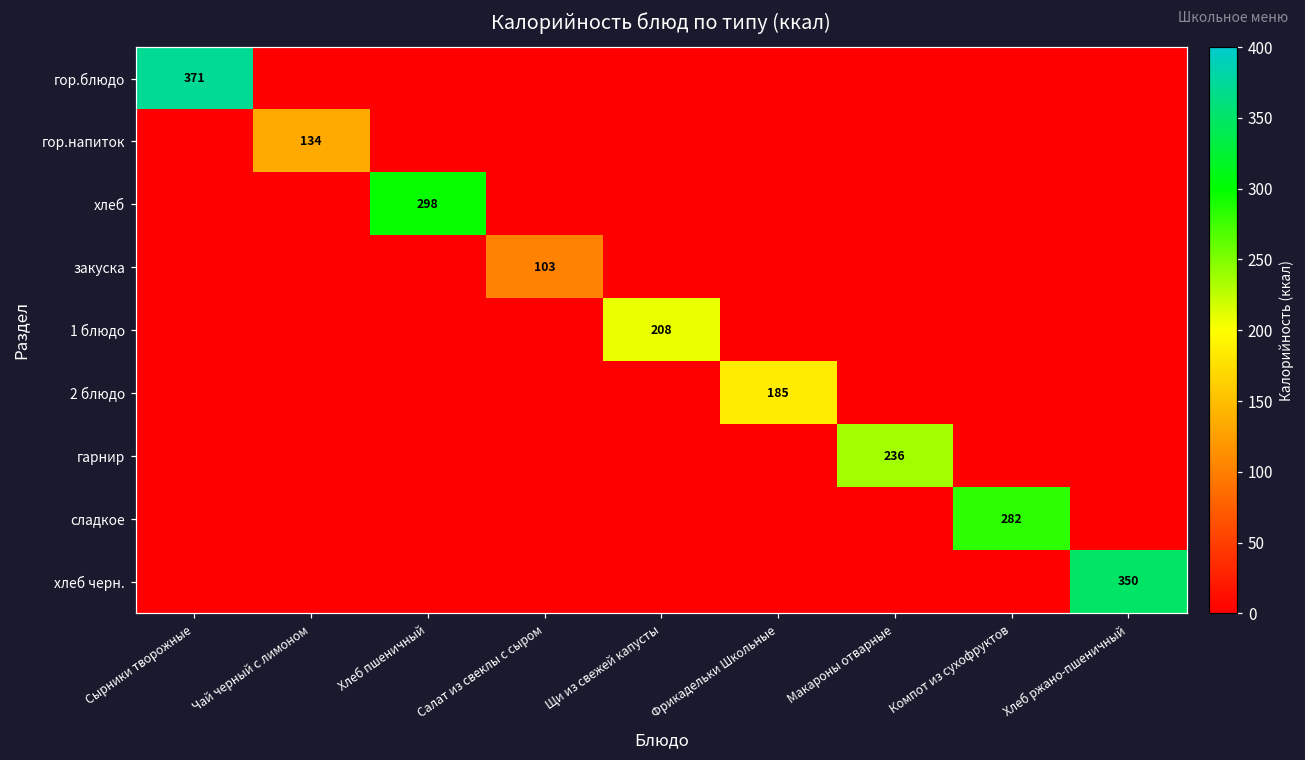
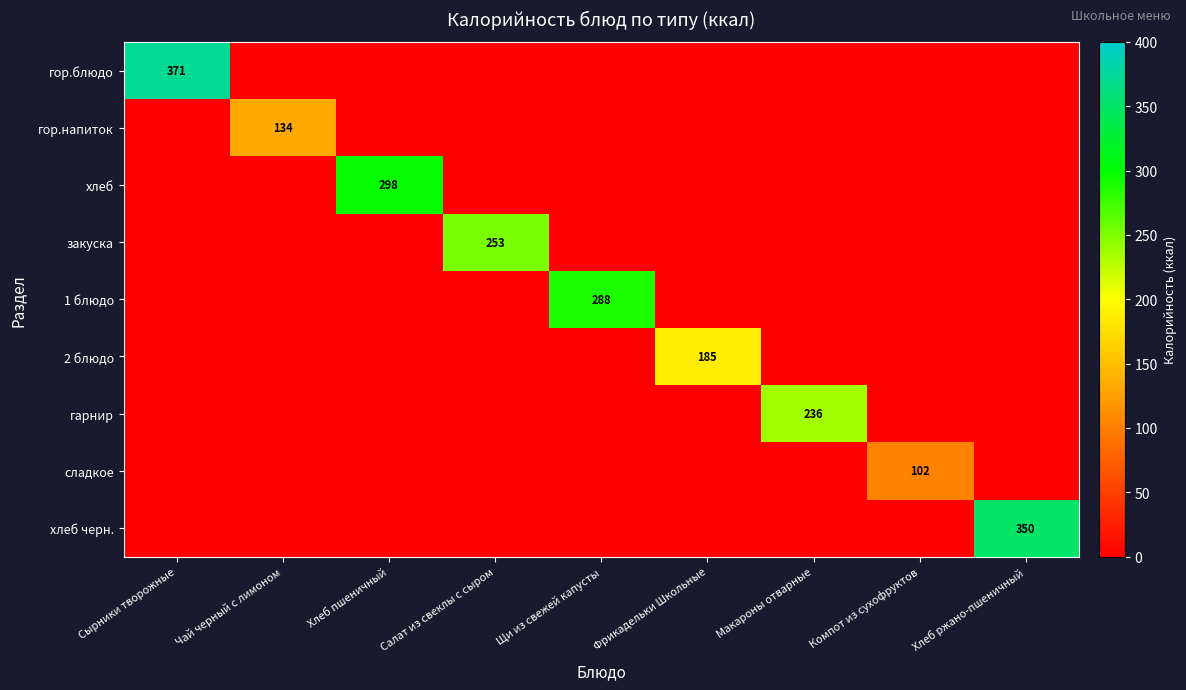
закуска, Салат из свеклы с сыром: 103 -> 253
1 блюдо, Щи из свежей капусты: 208 -> 288
сладкое, Компот из сухофруктов: 282 -> 102
